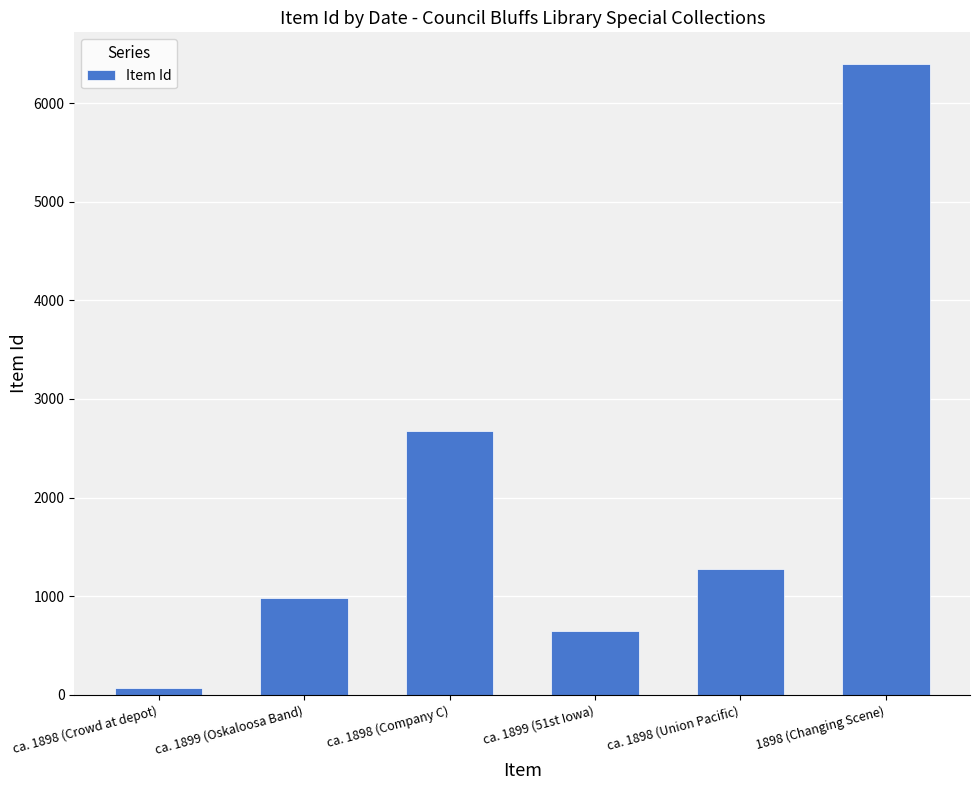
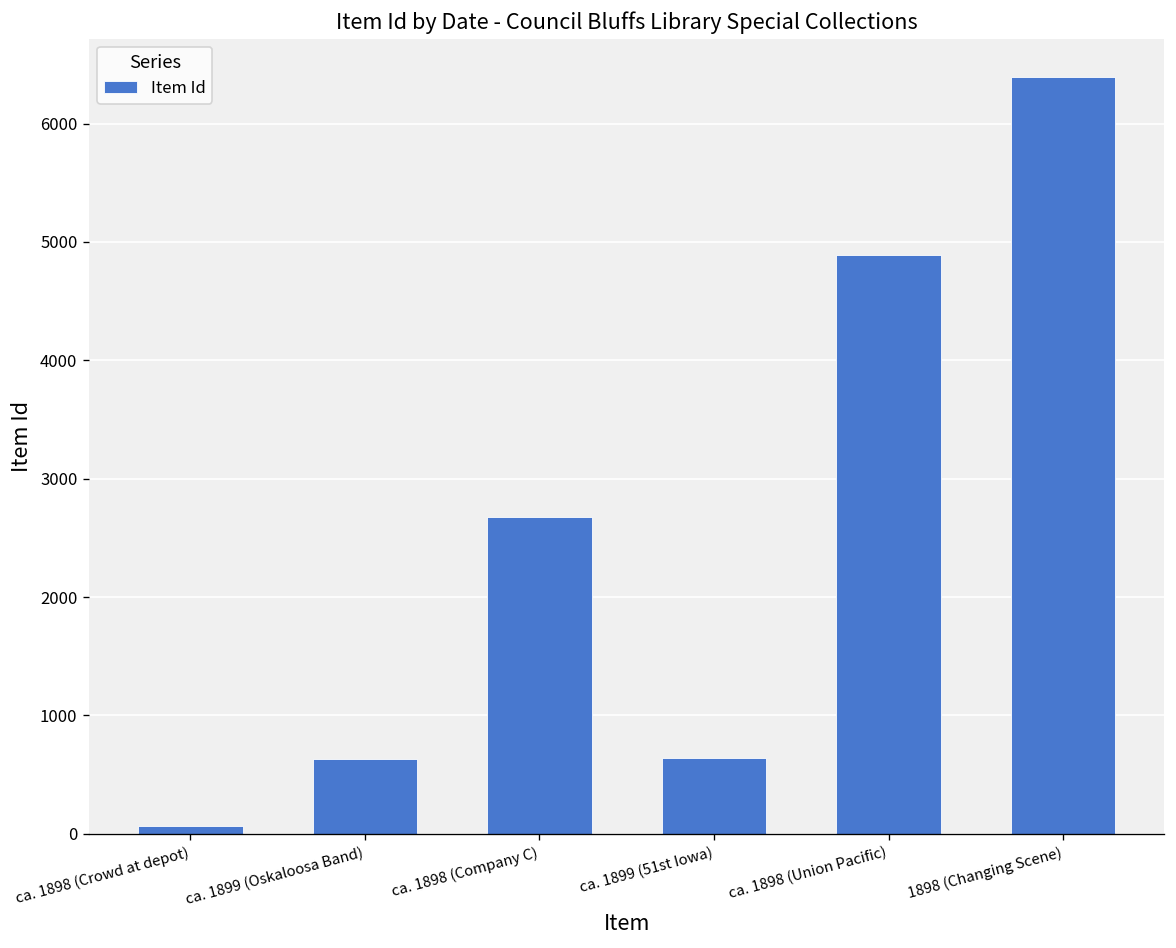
ca. 1899 (Oskaloosa Band): 1000 -> 600
ca. 1898 (Union Pacific): 1300 -> 4900
